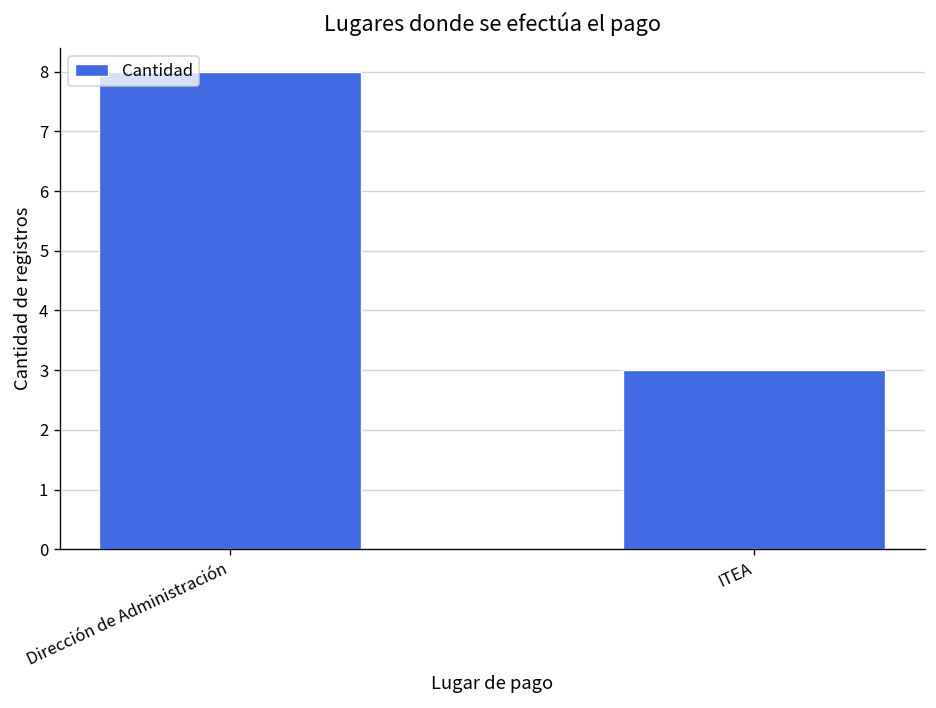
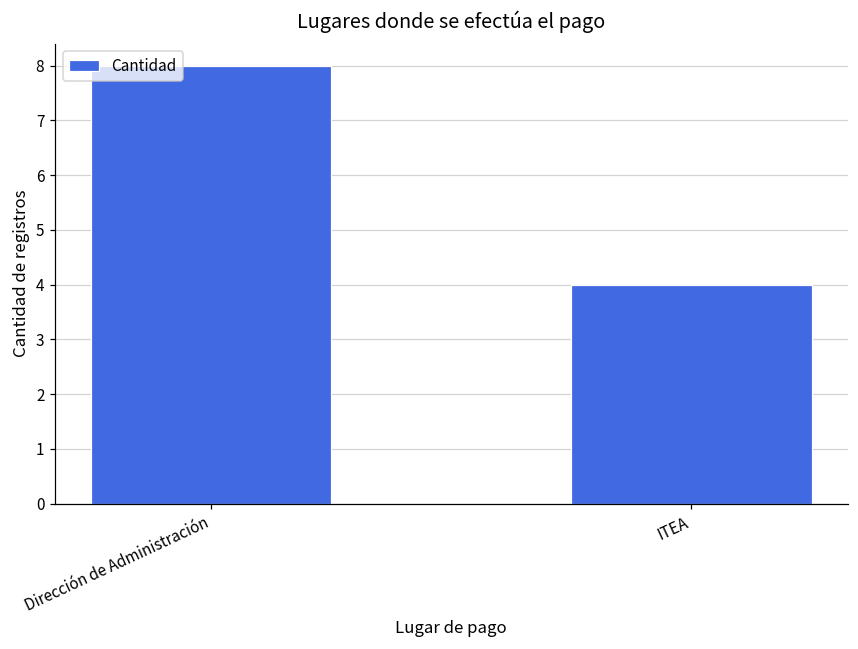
ITEA: 3 -> 4
